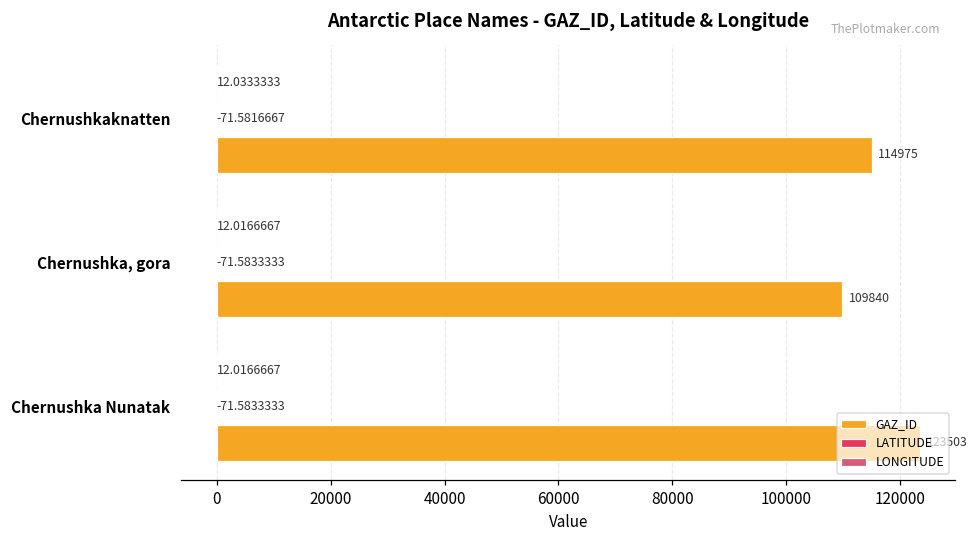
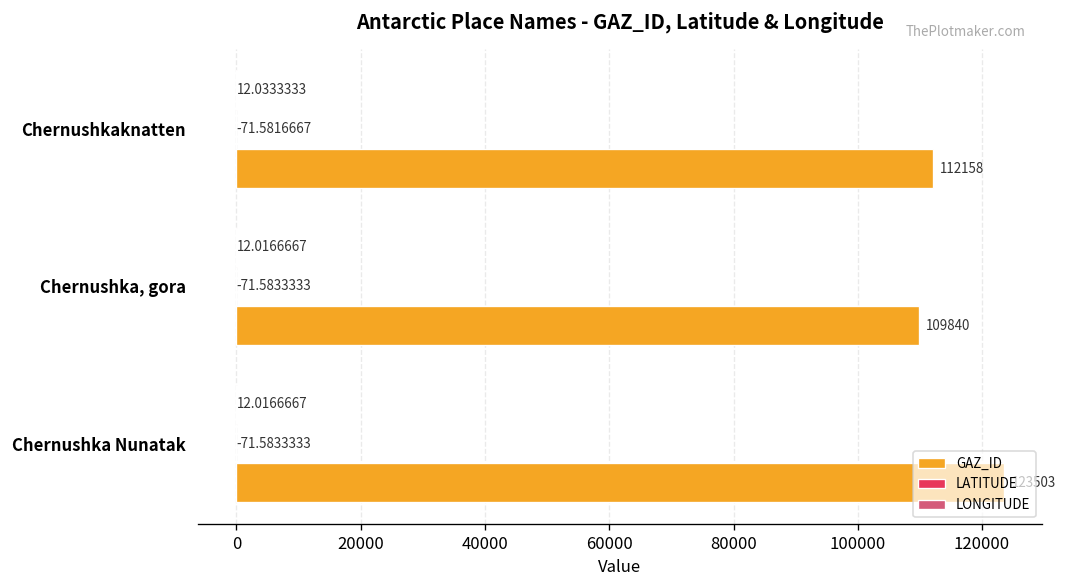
GAZ_ID, Chernushkaknatten: 114975 -> 112158
